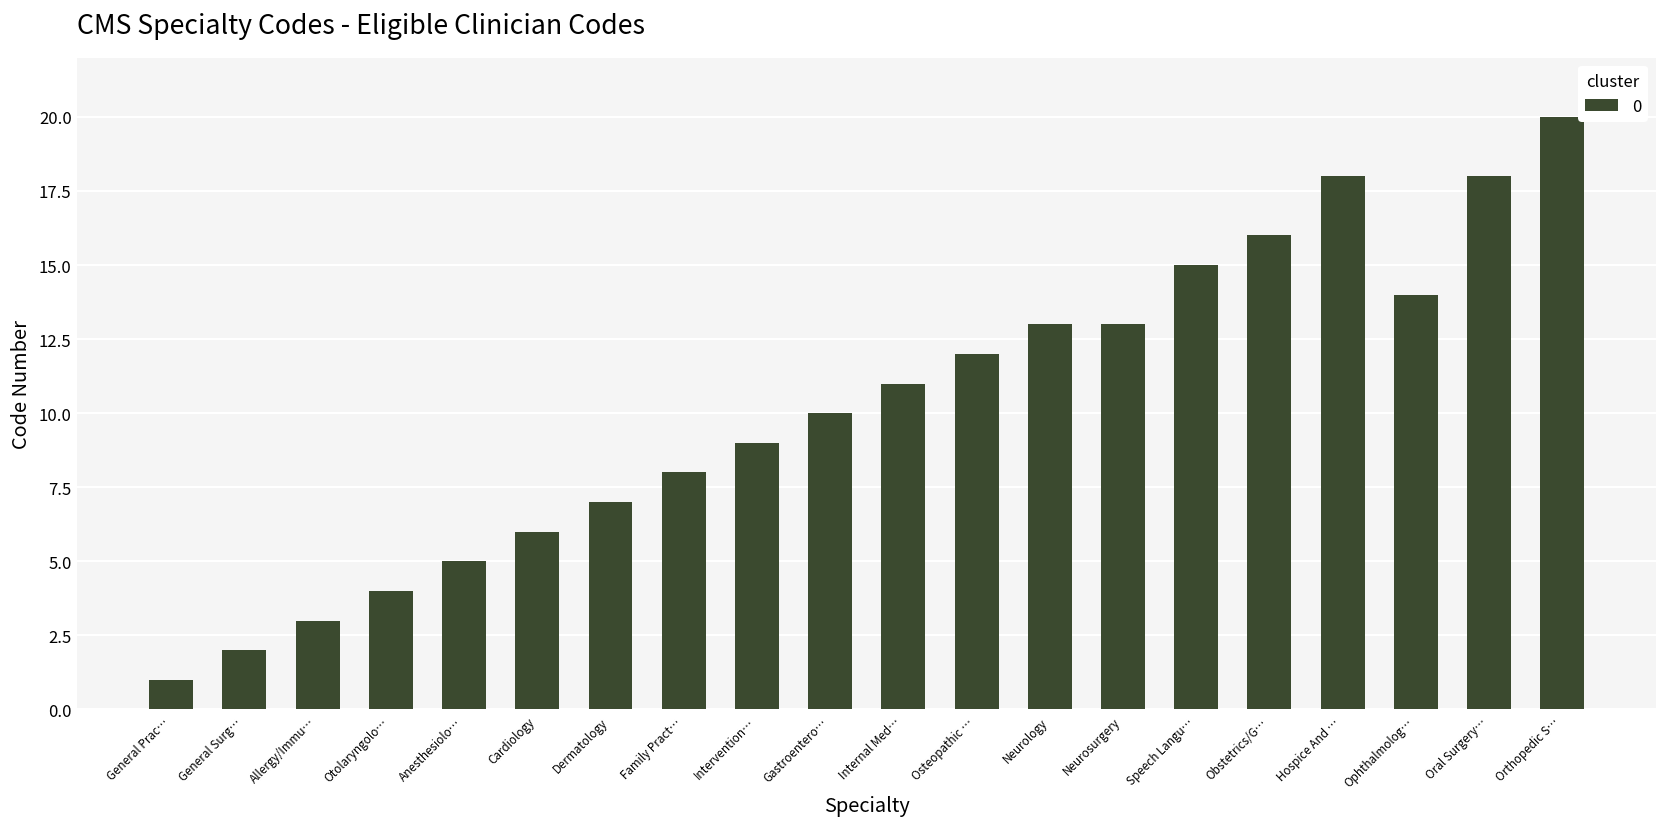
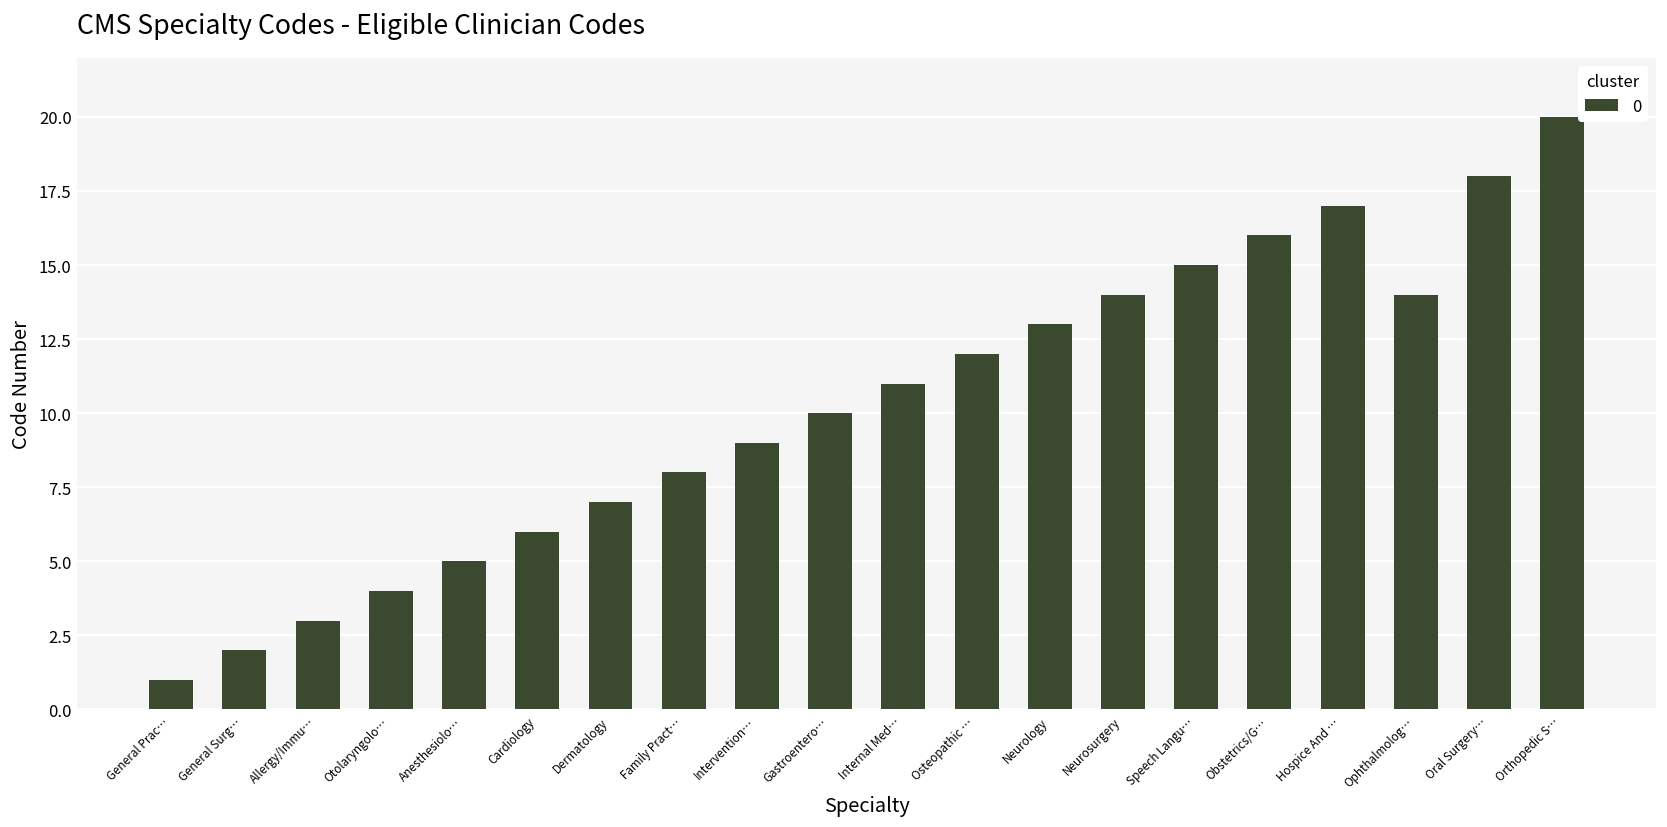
Neurosurgery: 13 -> 14
Hospice And …: 18 -> 17
